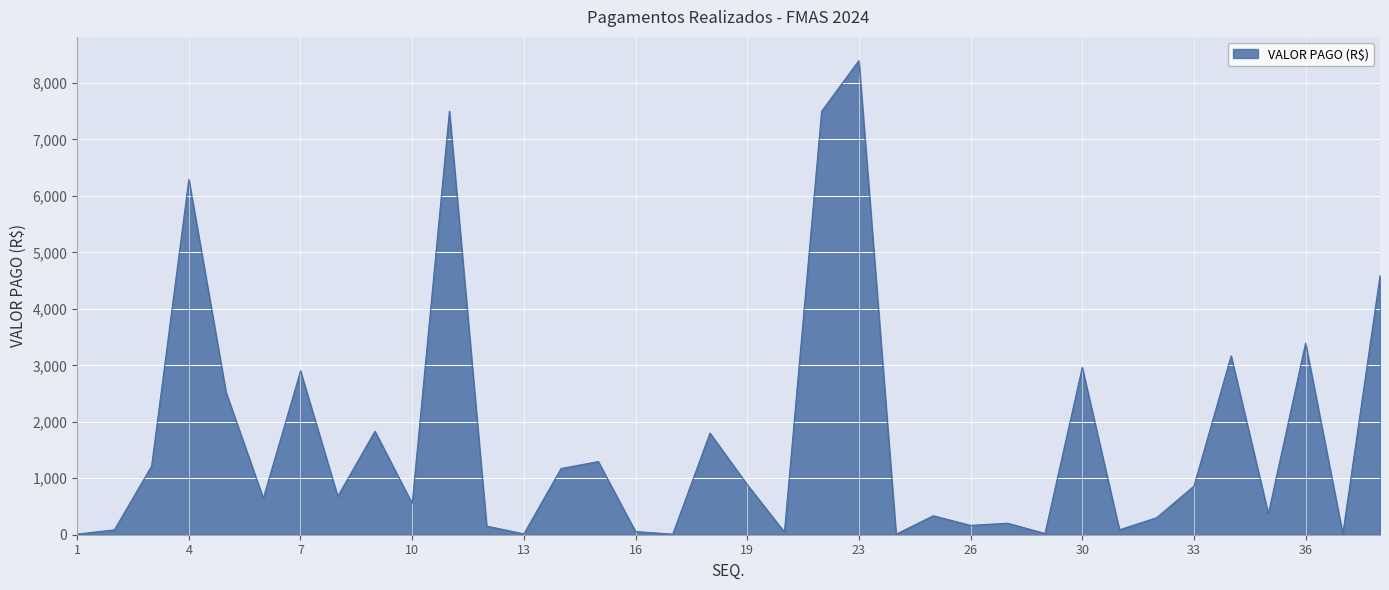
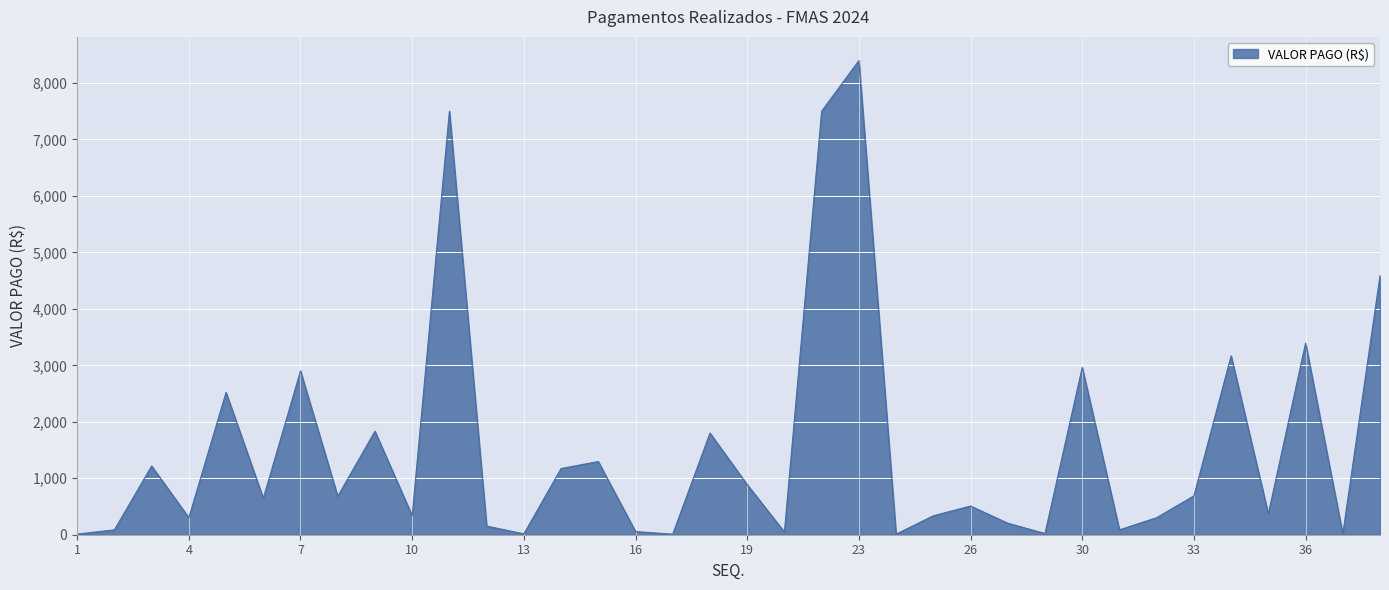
4: 6,300 -> 300
10: 600 -> 300
26: 200 -> 500
33: 900 -> 700
